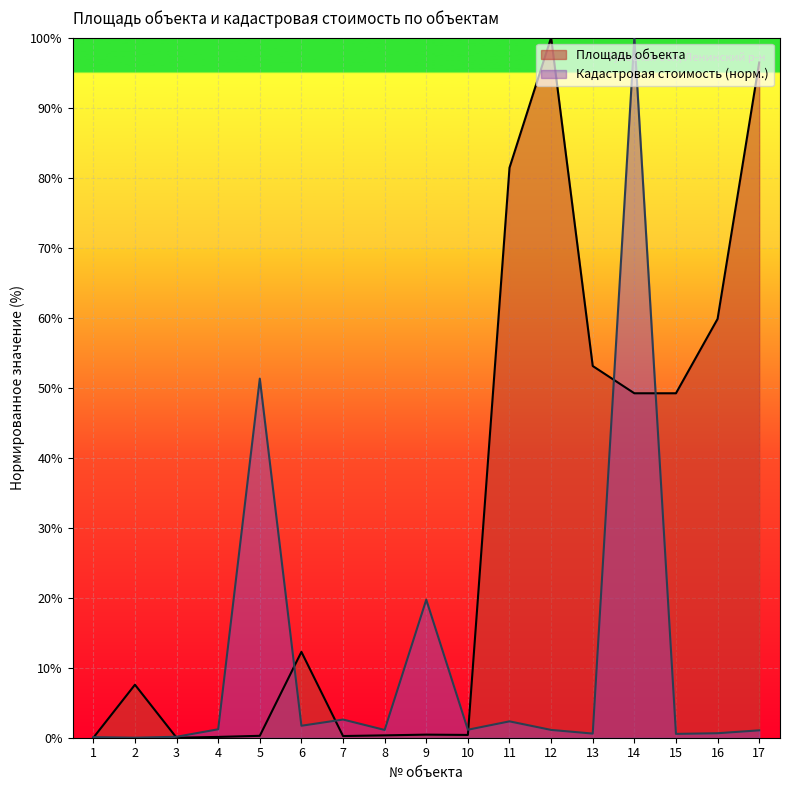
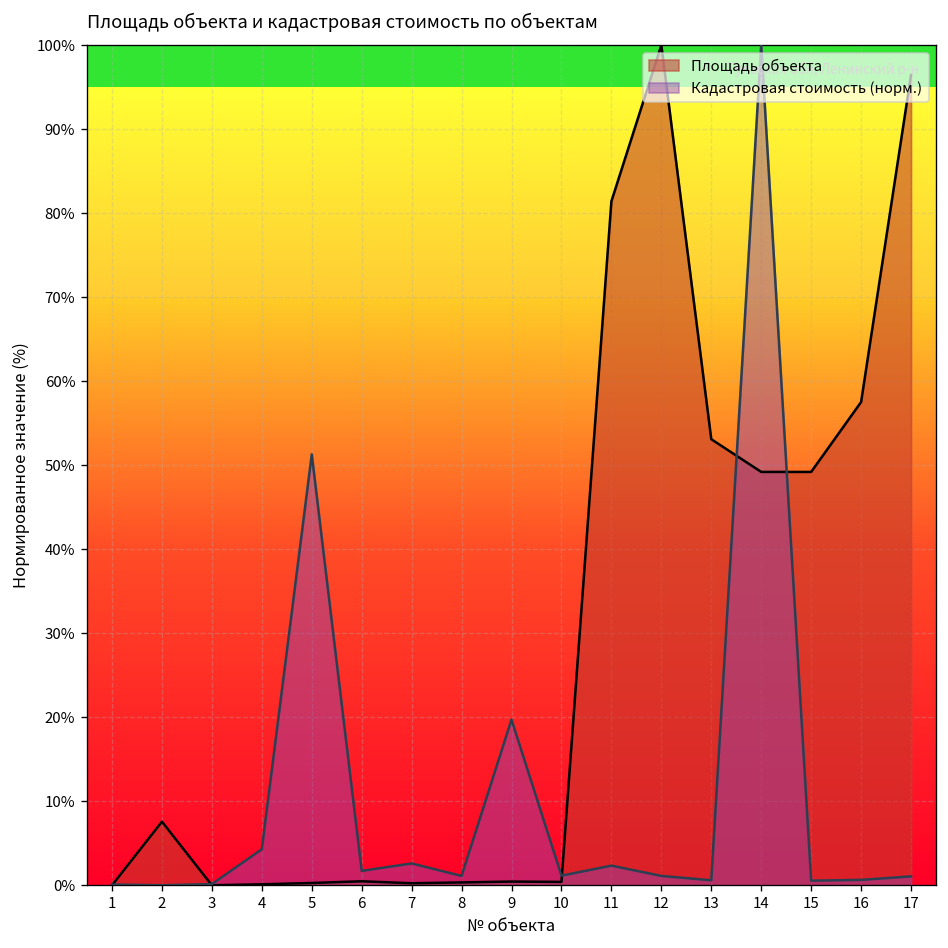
Кадастровая стоимость (норм.), 4: 1% -> 4%
Площадь объекта, 6: 12% -> 0%
Площадь объекта, 16: 60% -> 58%
